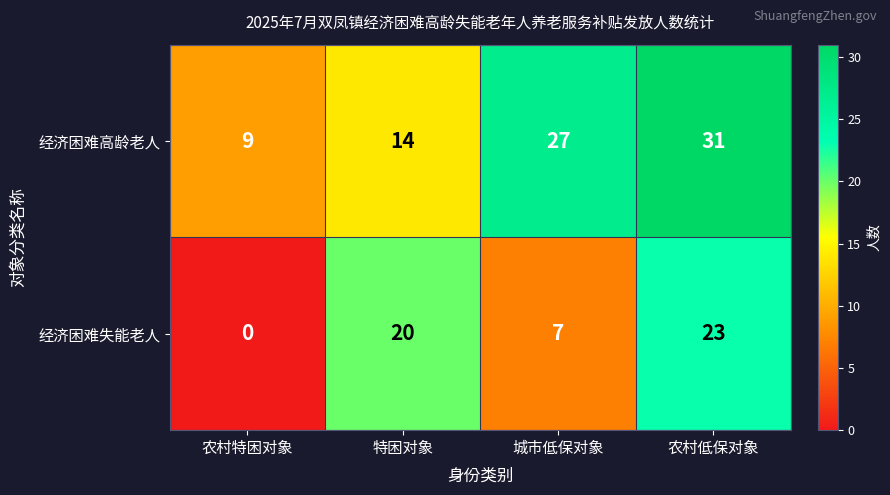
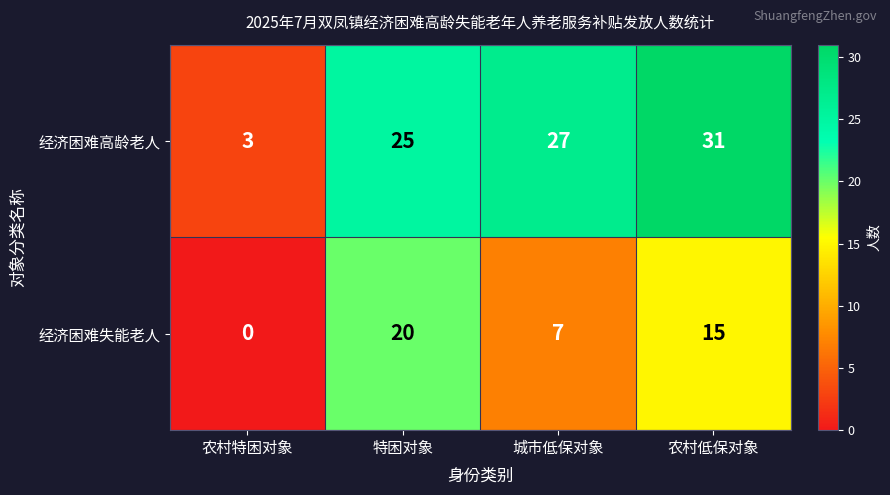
经济困难高龄老人, 农村特困对象: 9 -> 3
经济困难高龄老人, 特困对象: 14 -> 25
经济困难失能老人, 农村低保对象: 23 -> 15
